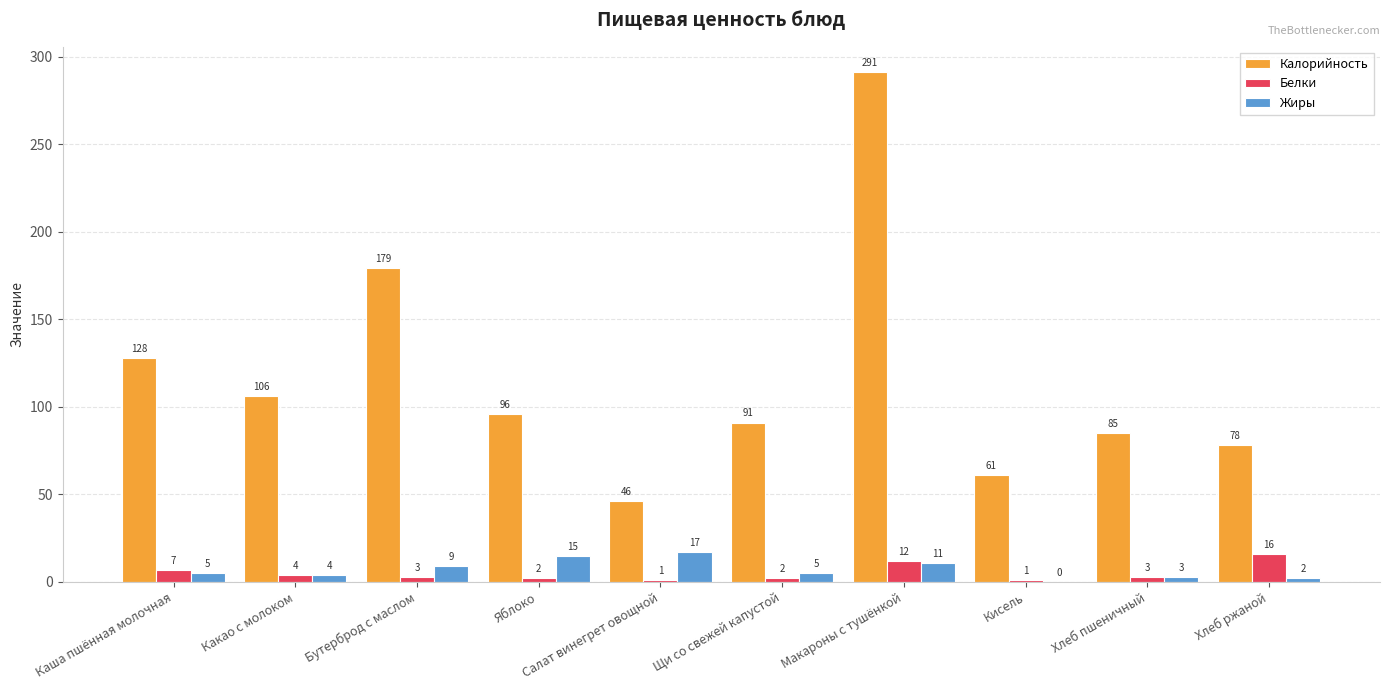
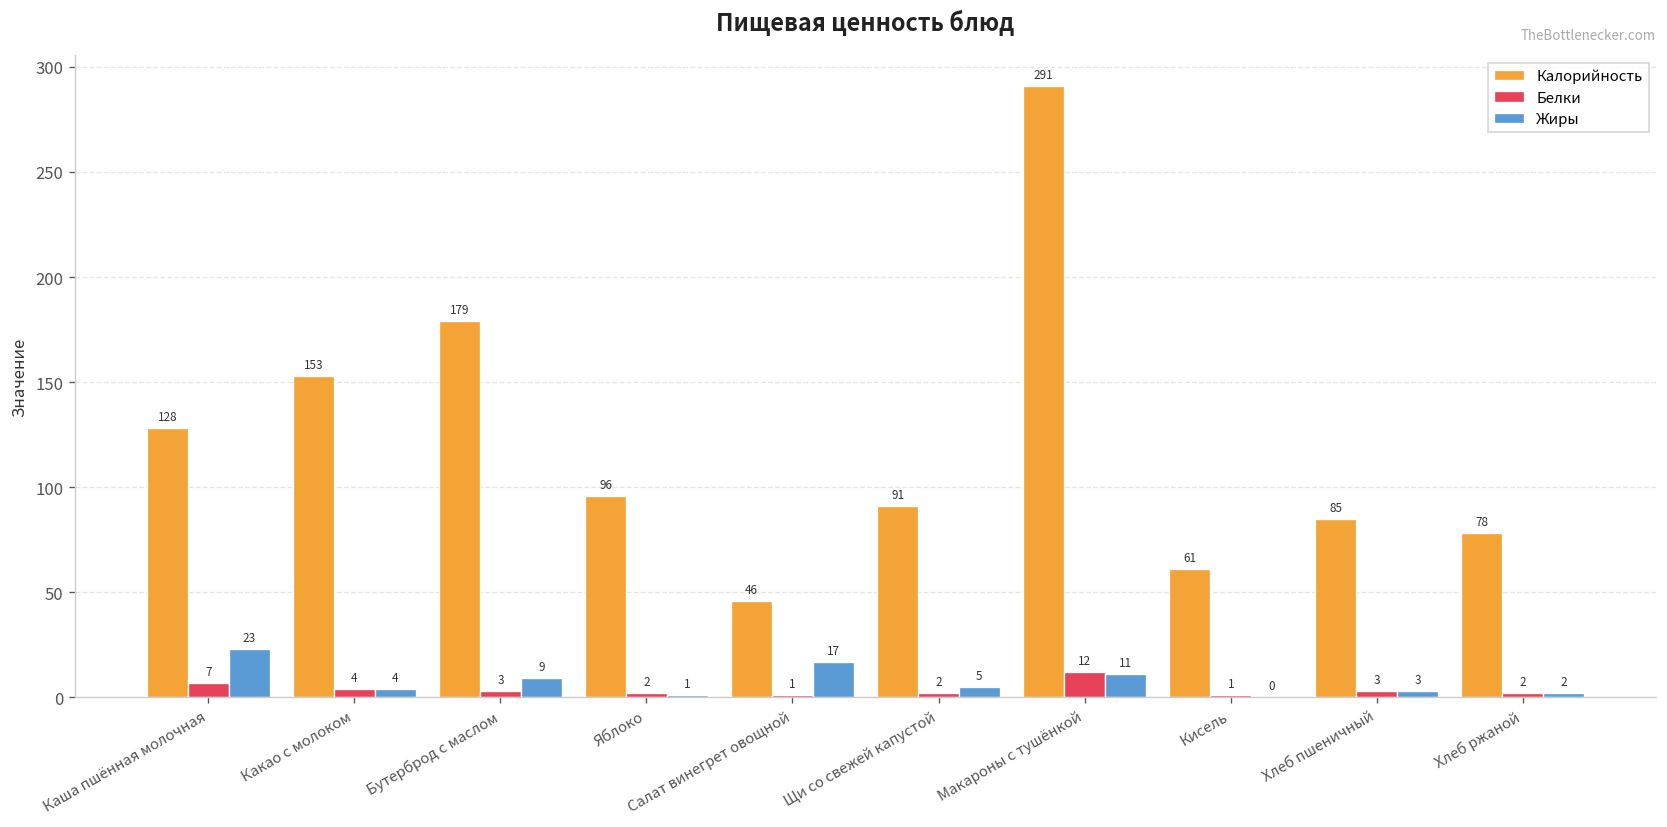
Жиры, Каша пшённая молочная: 5 -> 23
Калорийность, Какао с молоком: 106 -> 153
Жиры, Яблоко: 15 -> 1
Белки, Хлеб ржаной: 16 -> 2
